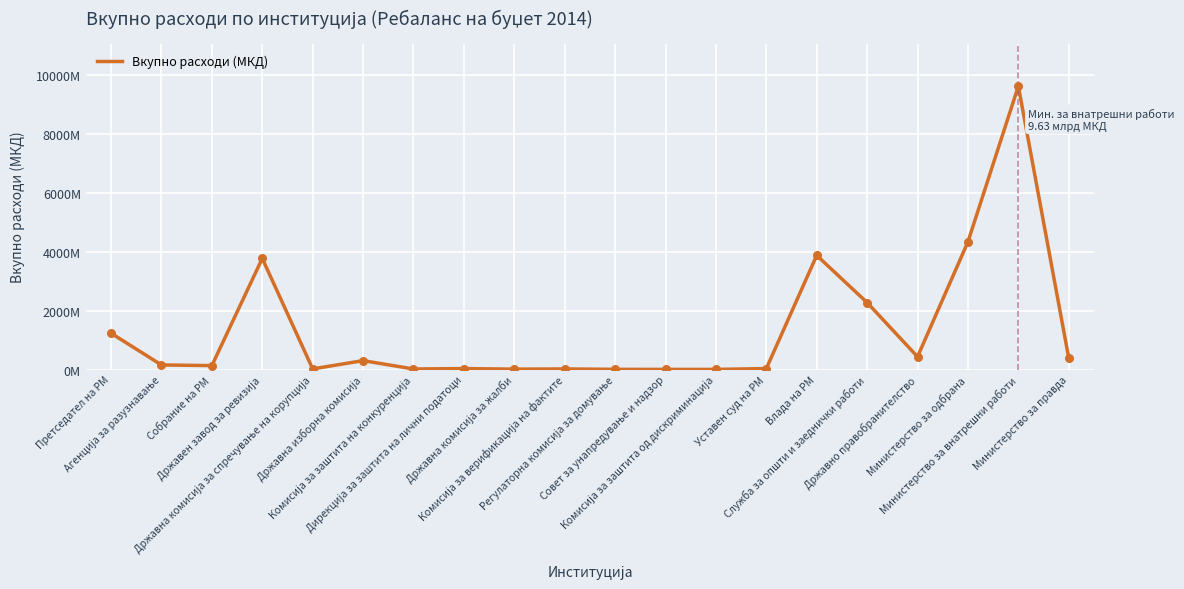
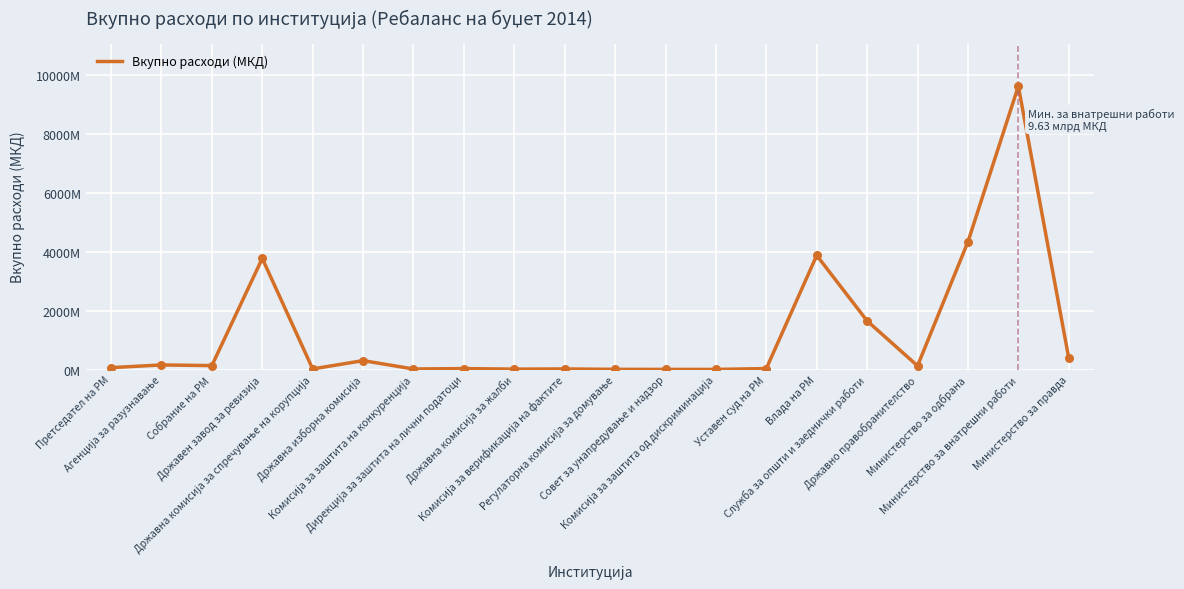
Претседател на РМ: 1200000000 -> 100000000
Служба за општи и заеднички работи: 2300000000 -> 1700000000
Државно правобранителство: 400000000 -> 100000000
